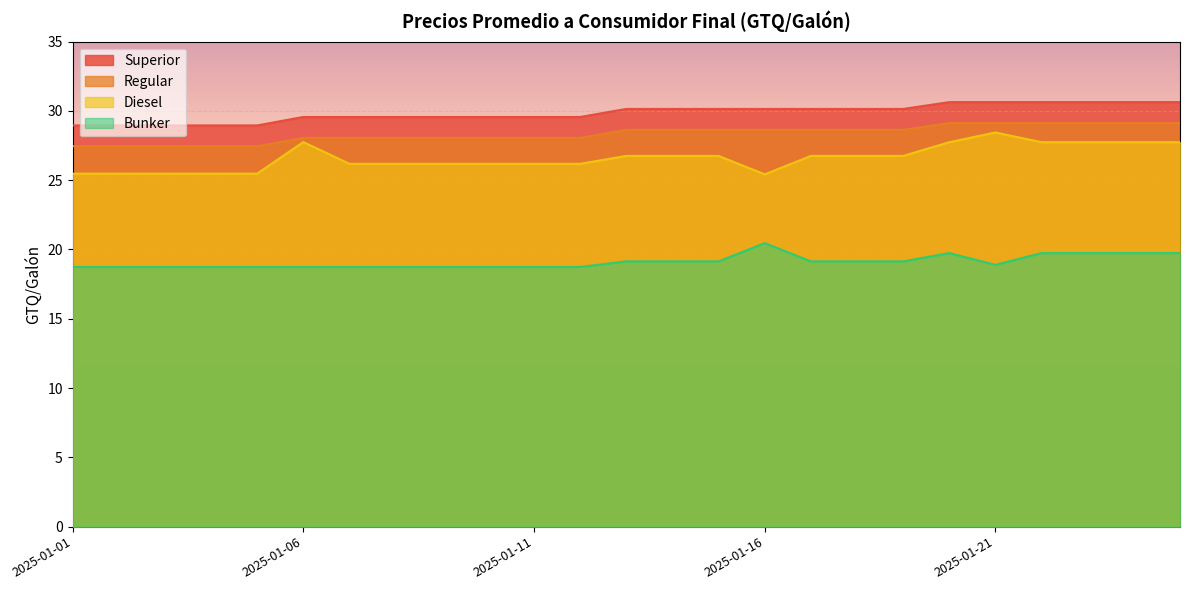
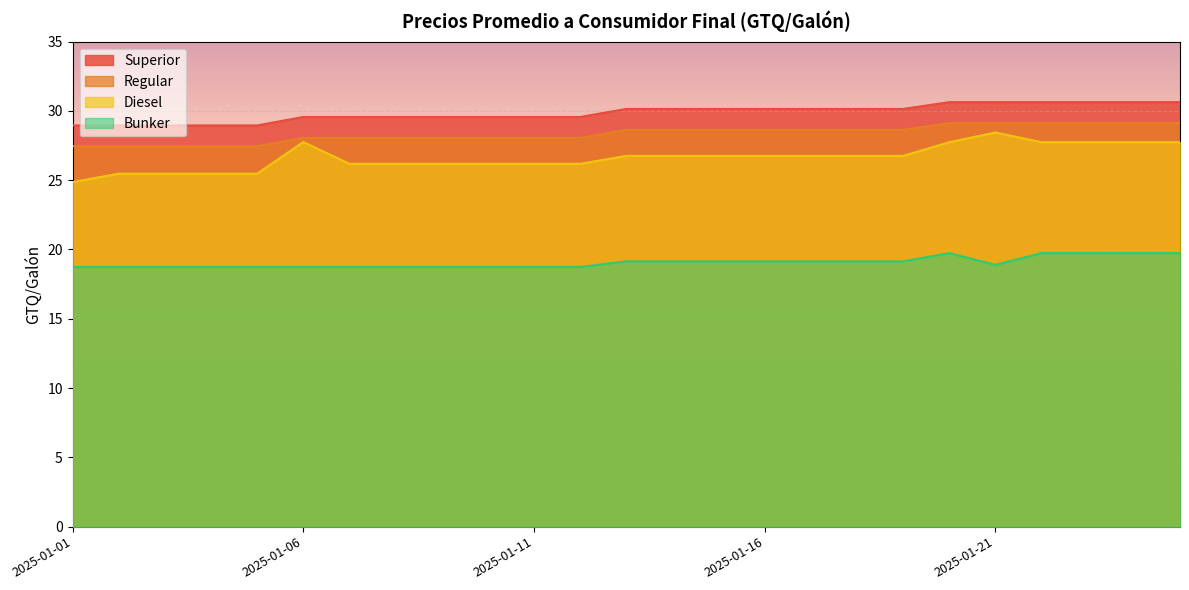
Diesel, 2025-01-01: 25.5 -> 24.9
Diesel, 2025-01-16: 25.4 -> 26.8
Bunker, 2025-01-16: 20.5 -> 19.1
